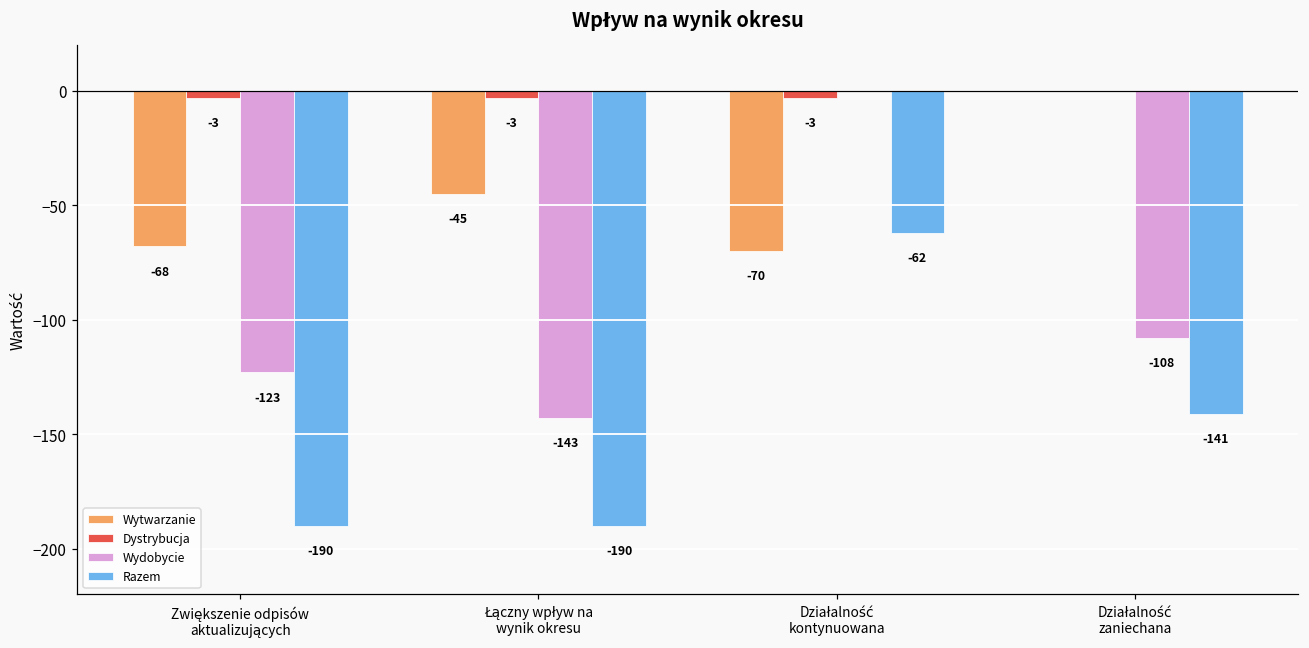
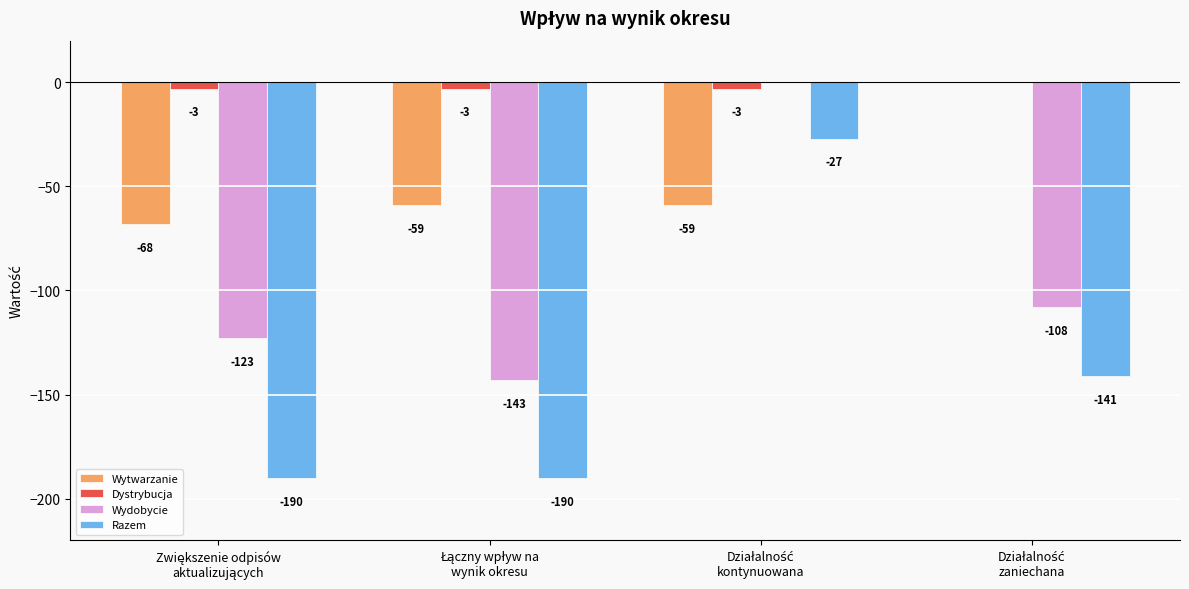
Wytwarzanie, Łączny wpływ na wynik okresu: -45 -> -59
Wytwarzanie, Działalność kontynuowana: -70 -> -59
Razem, Działalność kontynuowana: -62 -> -27
